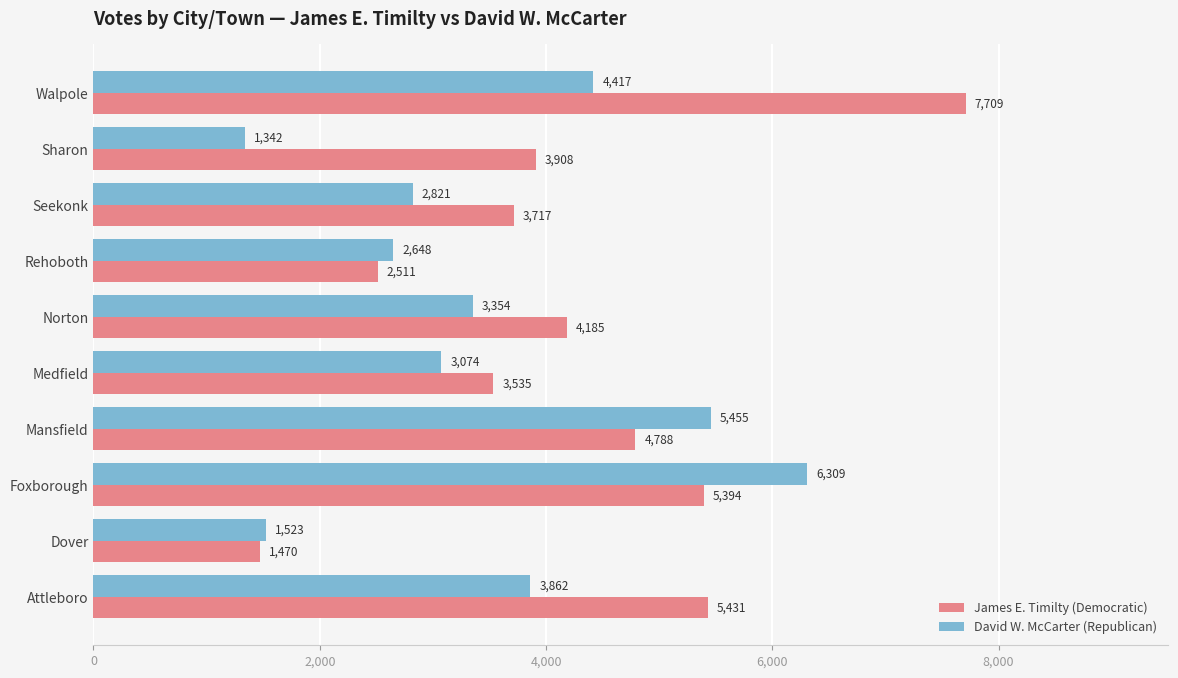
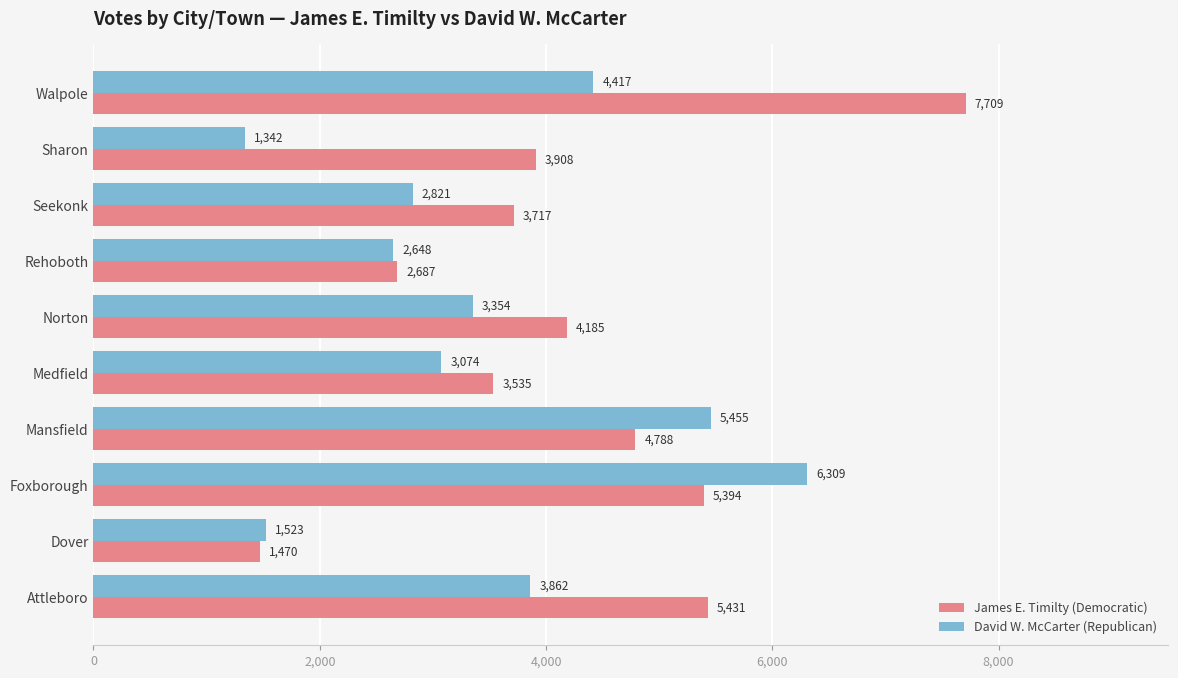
James E. Timilty (Democratic), Rehoboth: 2,511 -> 2,687
